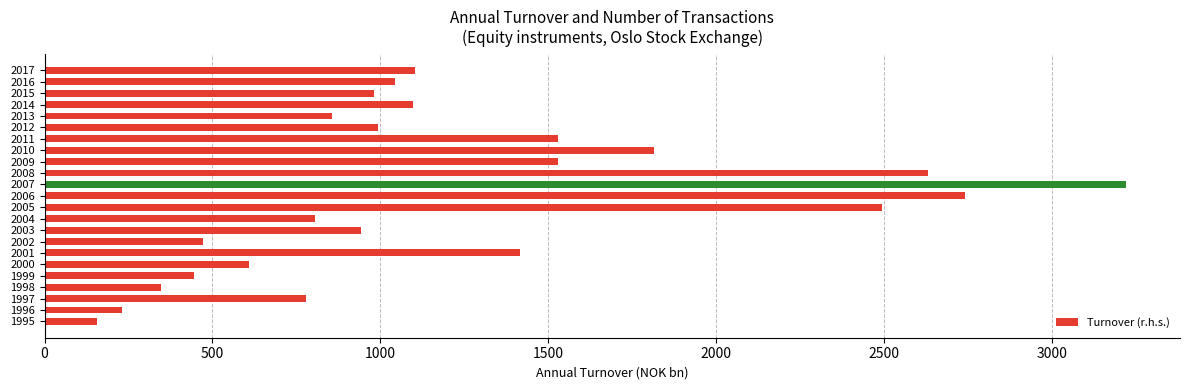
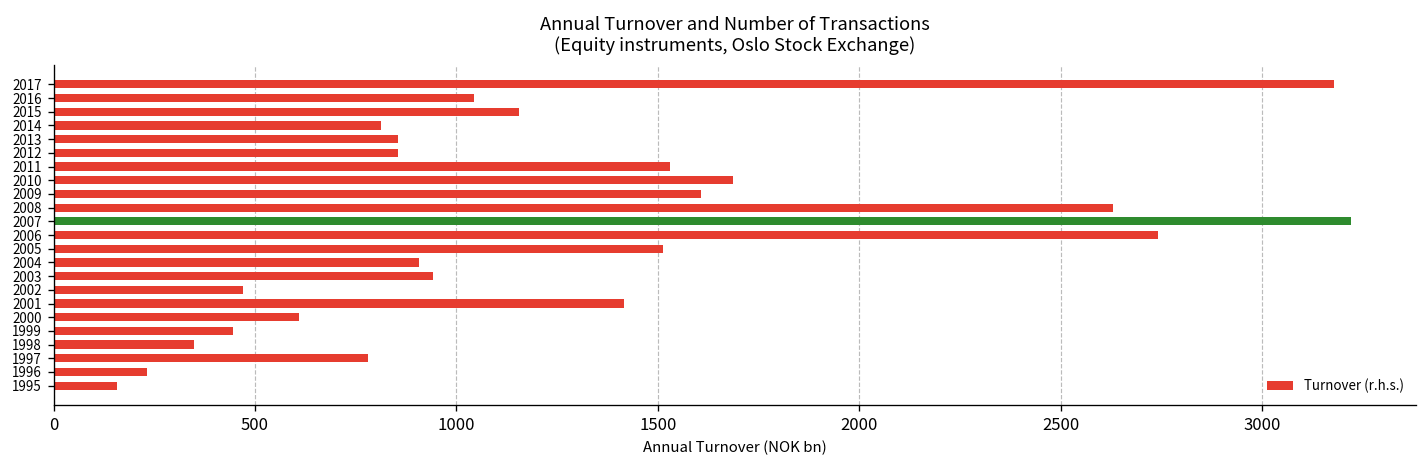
2017: 1100 -> 3180
2015: 980 -> 1160
2014: 1100 -> 810
2012: 990 -> 860
2010: 1820 -> 1690
2009: 1530 -> 1610
2005: 2490 -> 1510
2004: 810 -> 910
